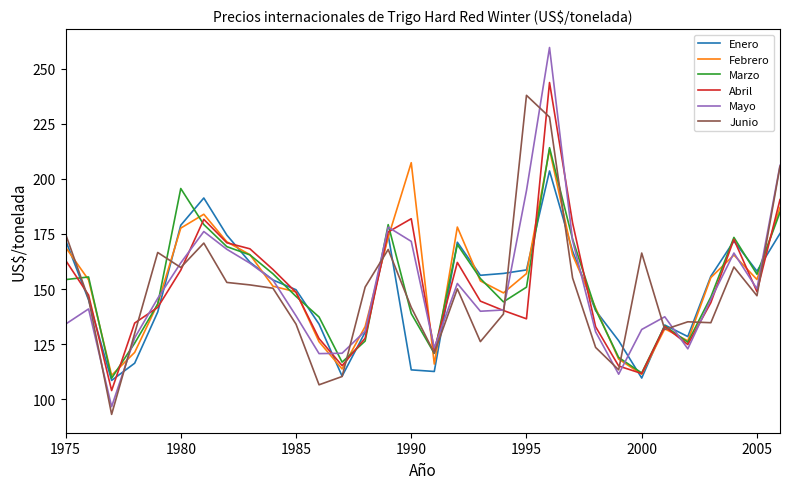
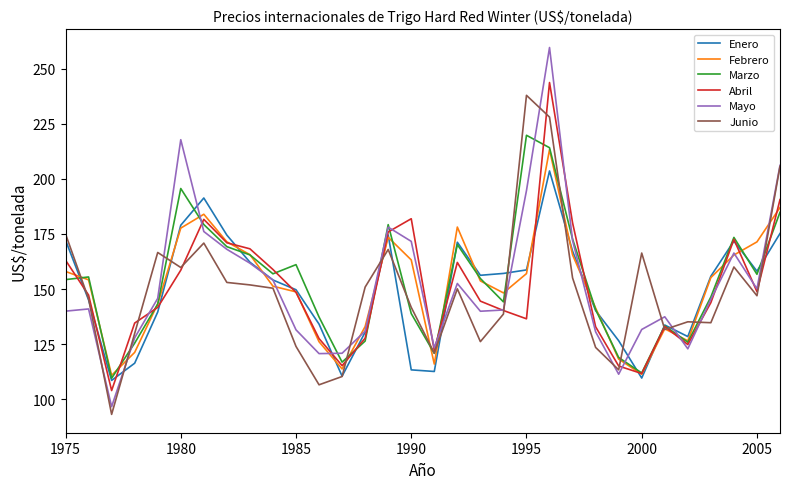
Febrero, 1975: 169 -> 158
Mayo, 1975: 134 -> 140
Mayo, 1980: 162 -> 218
Marzo, 1985: 147 -> 161
Mayo, 1985: 138 -> 132
Junio, 1985: 134 -> 124
Febrero, 1990: 207 -> 163
Marzo, 1995: 151 -> 220
Febrero, 2005: 154 -> 171
